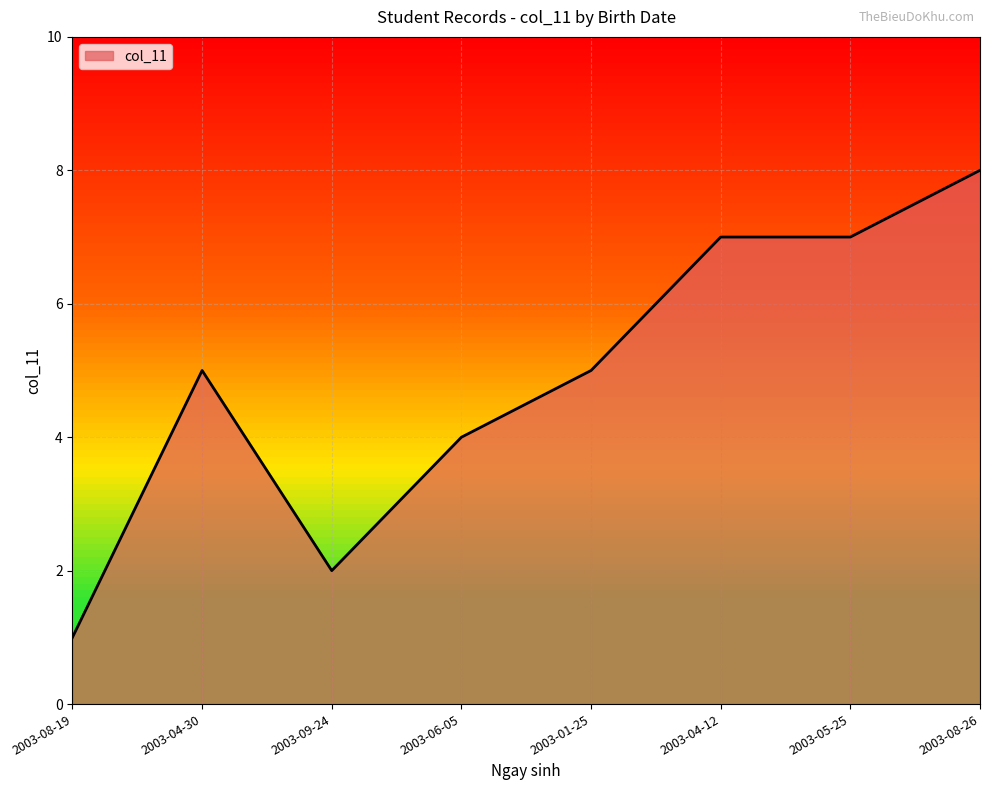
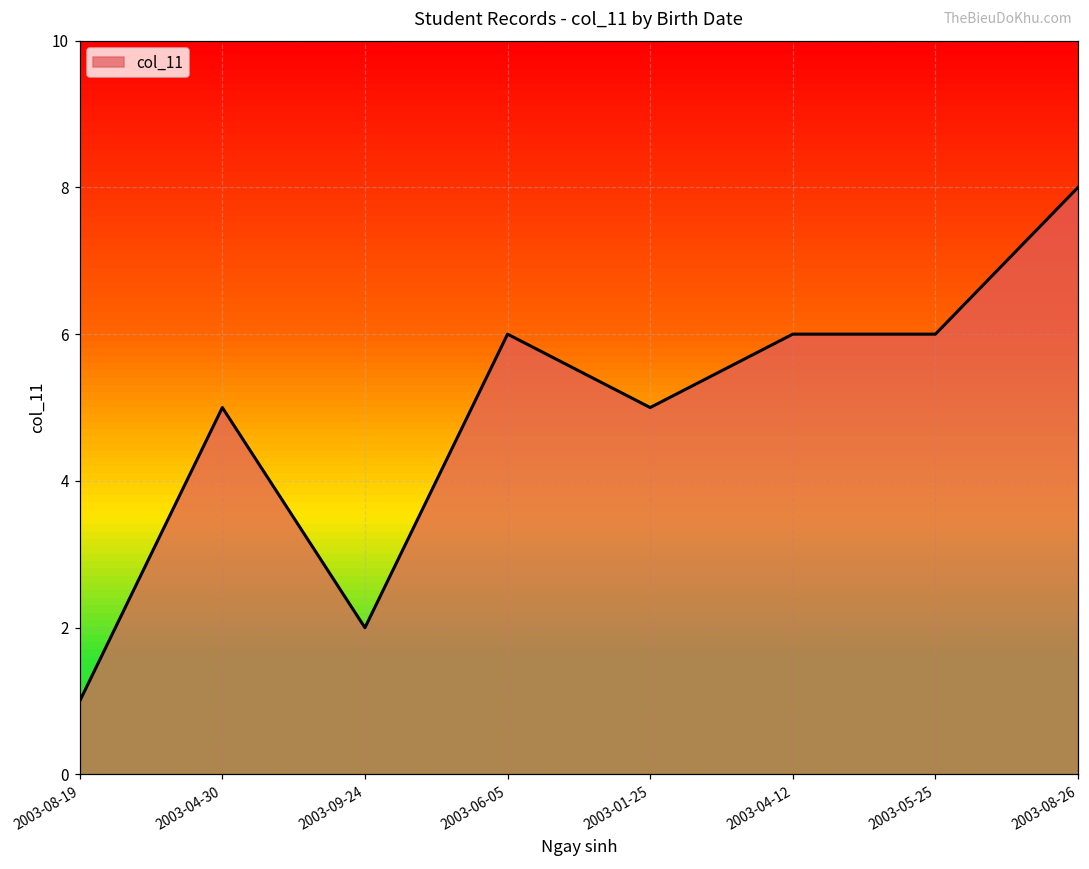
2003-06-05: 4 -> 6
2003-04-12: 7 -> 6
2003-05-25: 7 -> 6
